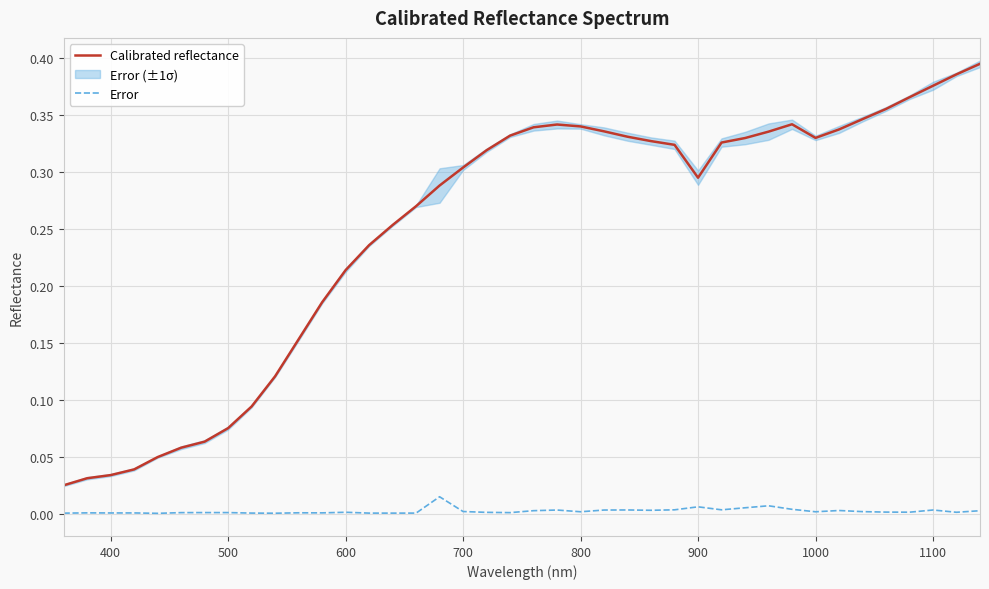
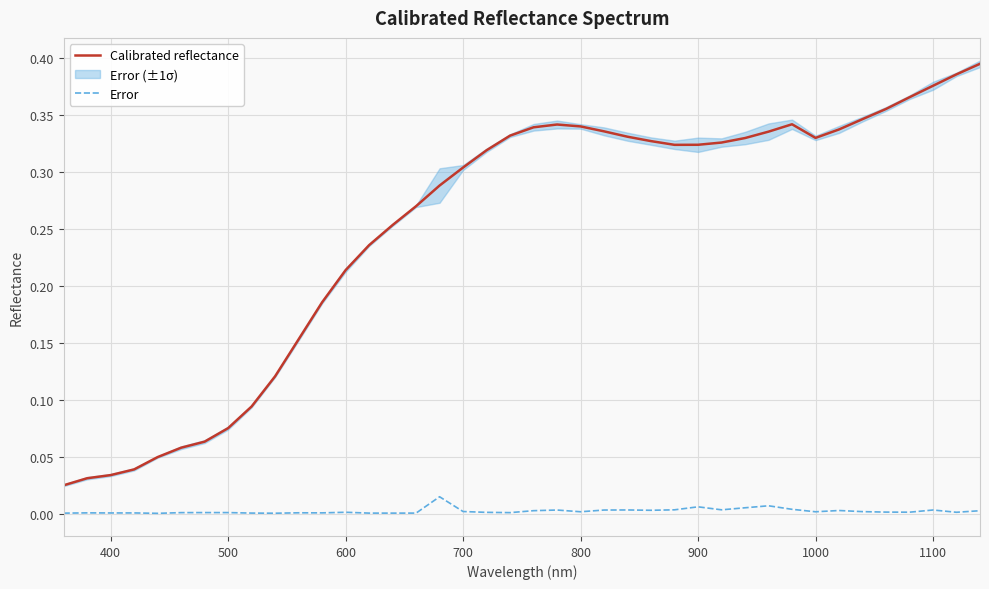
Calibrated reflectance, 900: 0.295 -> 0.324
